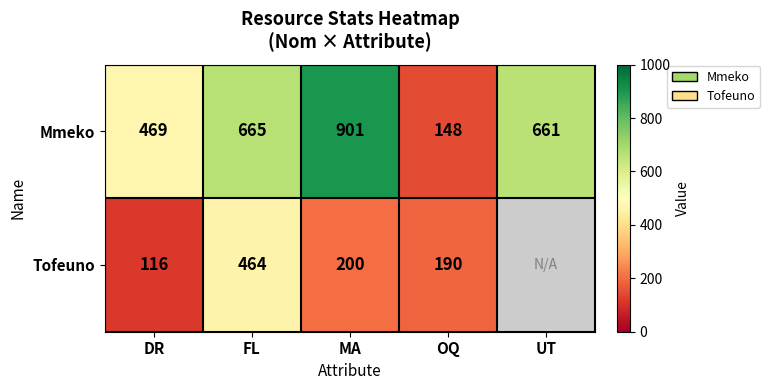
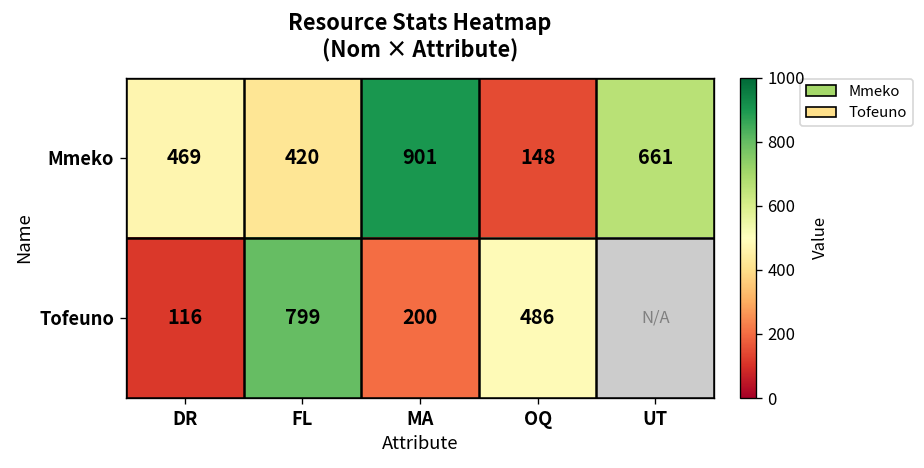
Mmeko, FL: 665 -> 420
Tofeuno, FL: 464 -> 799
Tofeuno, OQ: 190 -> 486
